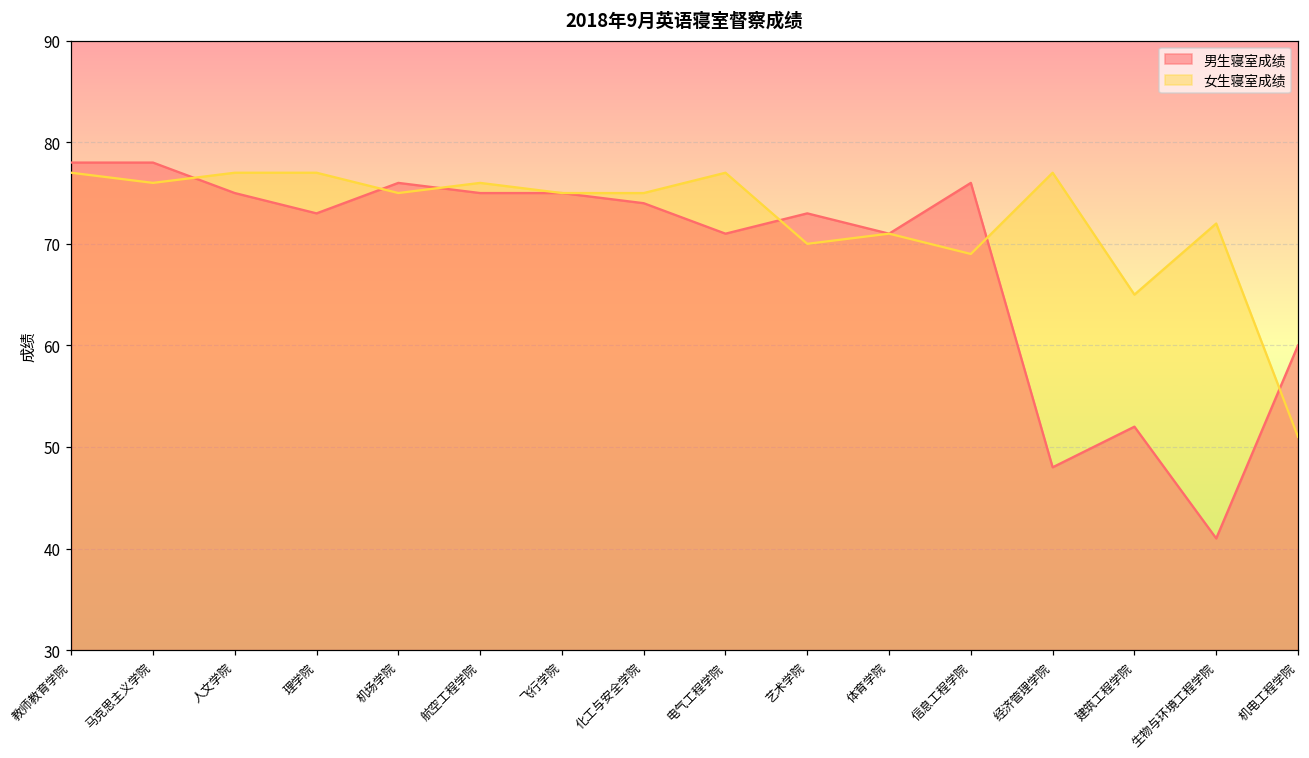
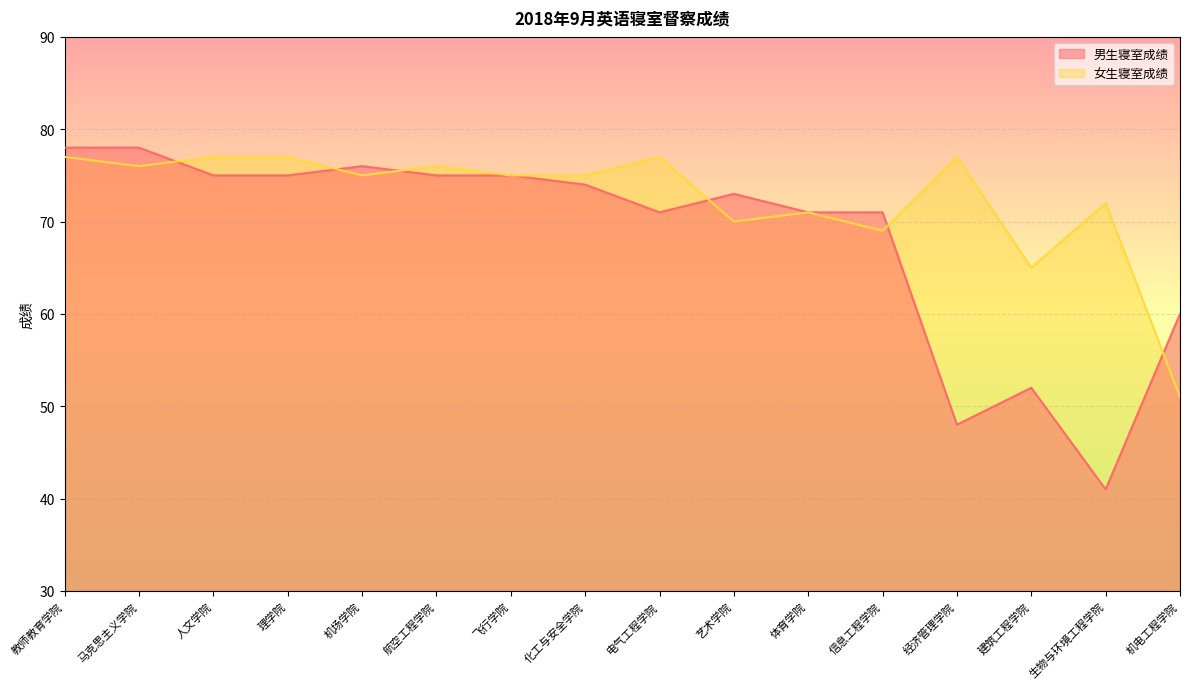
男生寝室成绩, 理学院: 73 -> 75
男生寝室成绩, 信息工程学院: 76 -> 71
